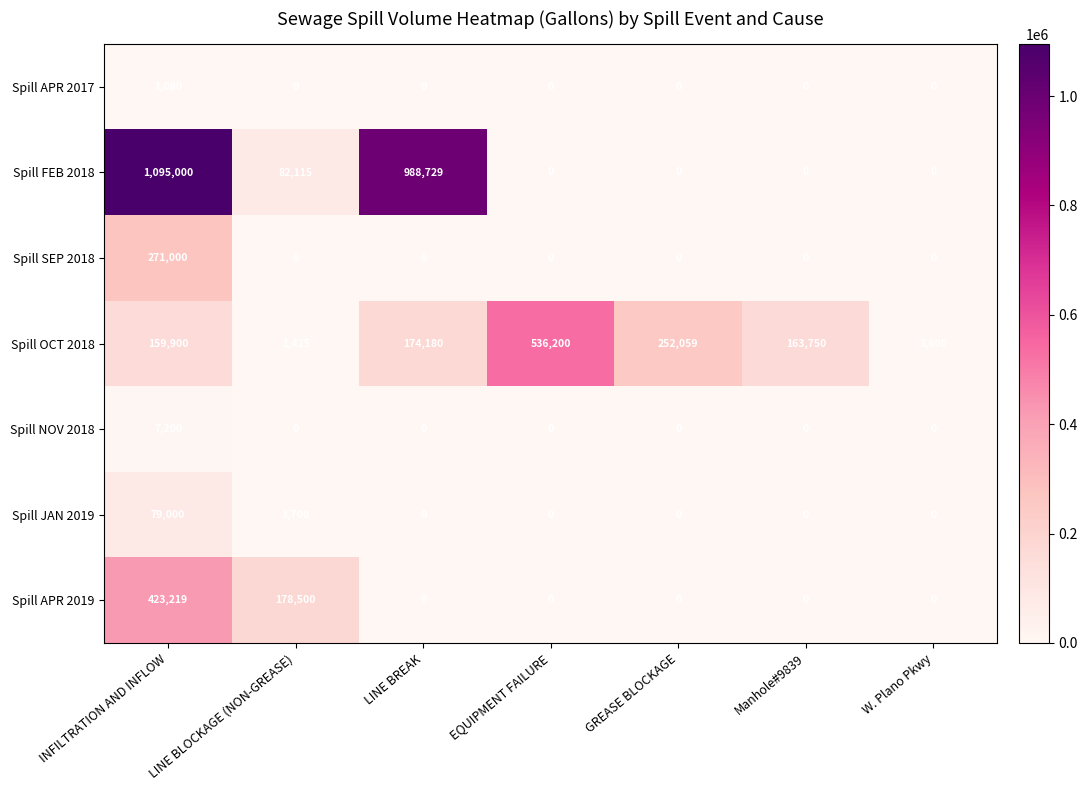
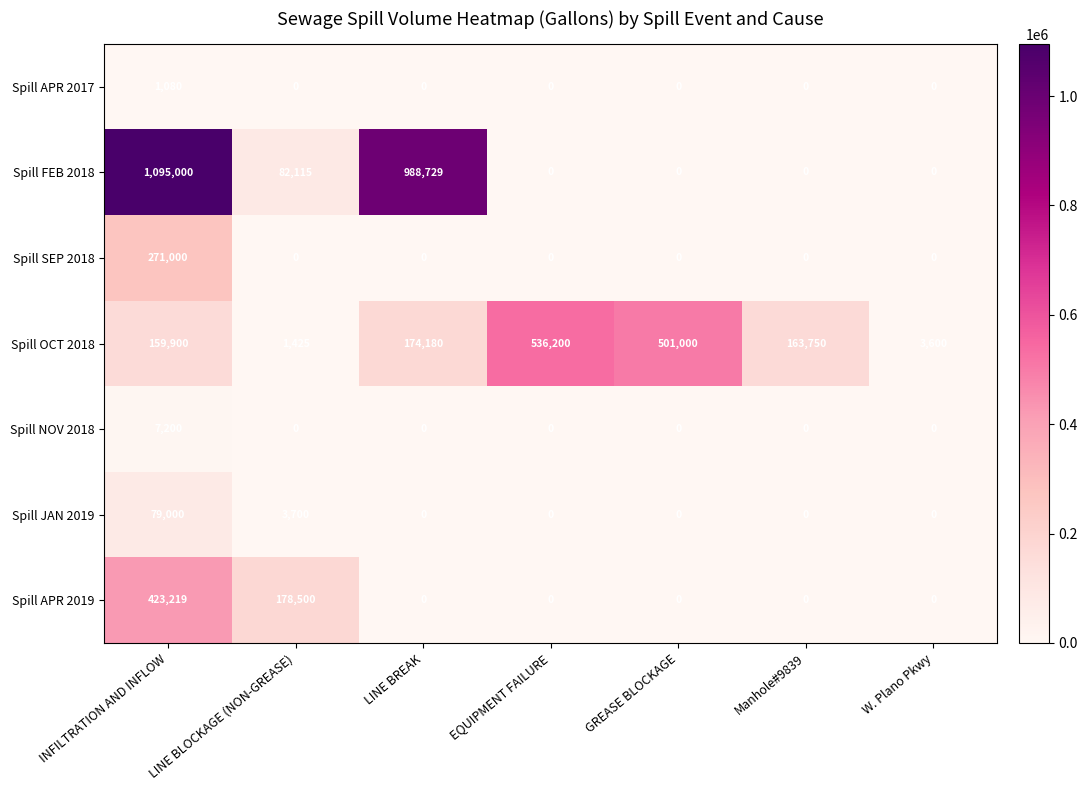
Spill OCT 2018, GREASE BLOCKAGE: 252,059 -> 501,000
